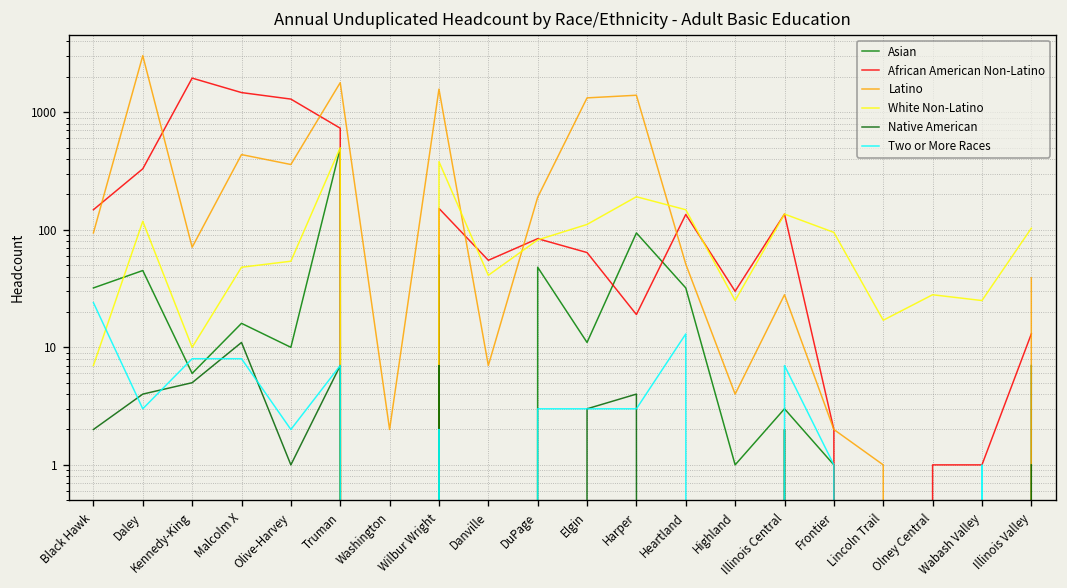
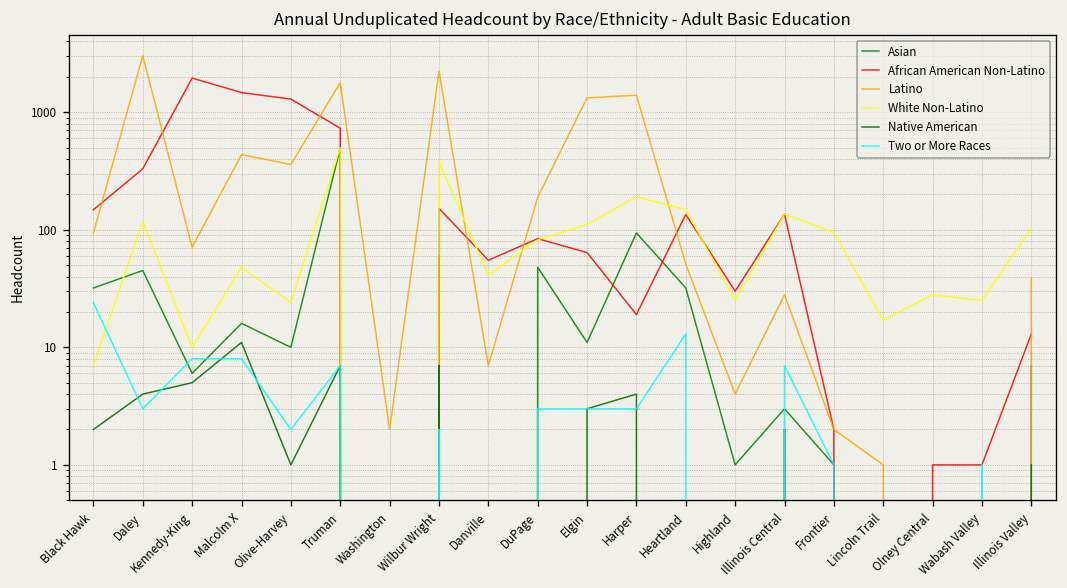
White Non-Latino, Olive-Harvey: 50 -> 24
Latino, Wilbur Wright: 1600 -> 2200
